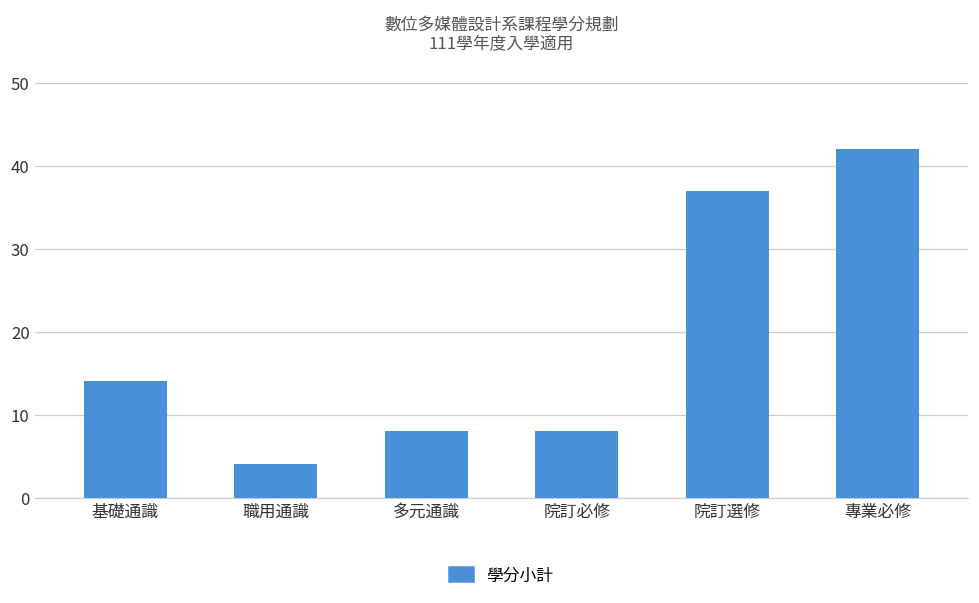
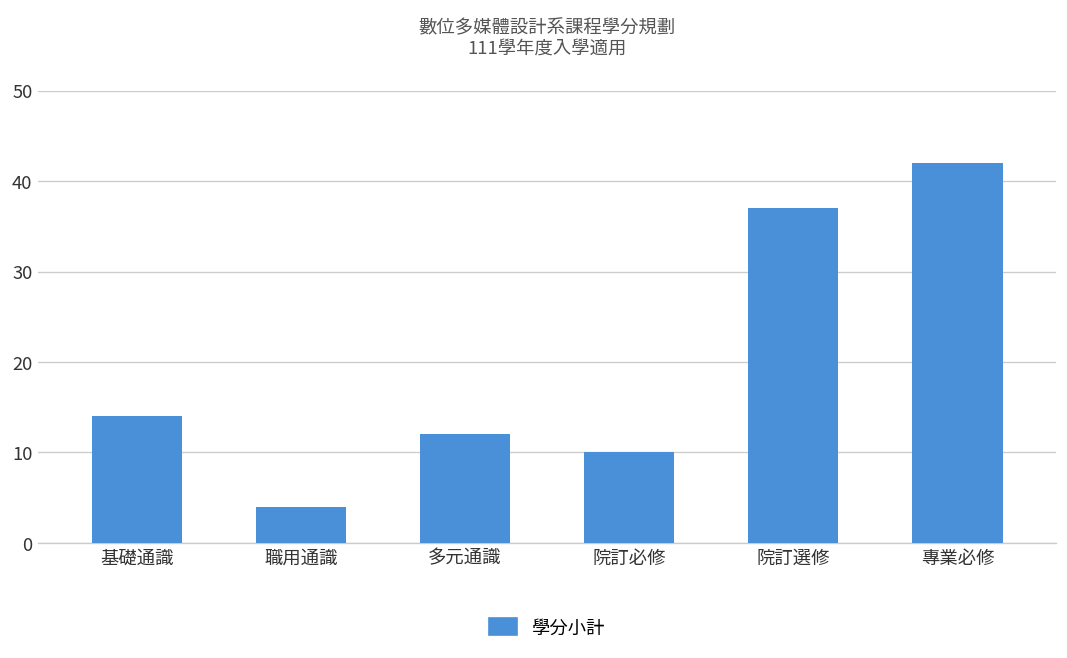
多元通識: 8 -> 12
院訂必修: 8 -> 10
